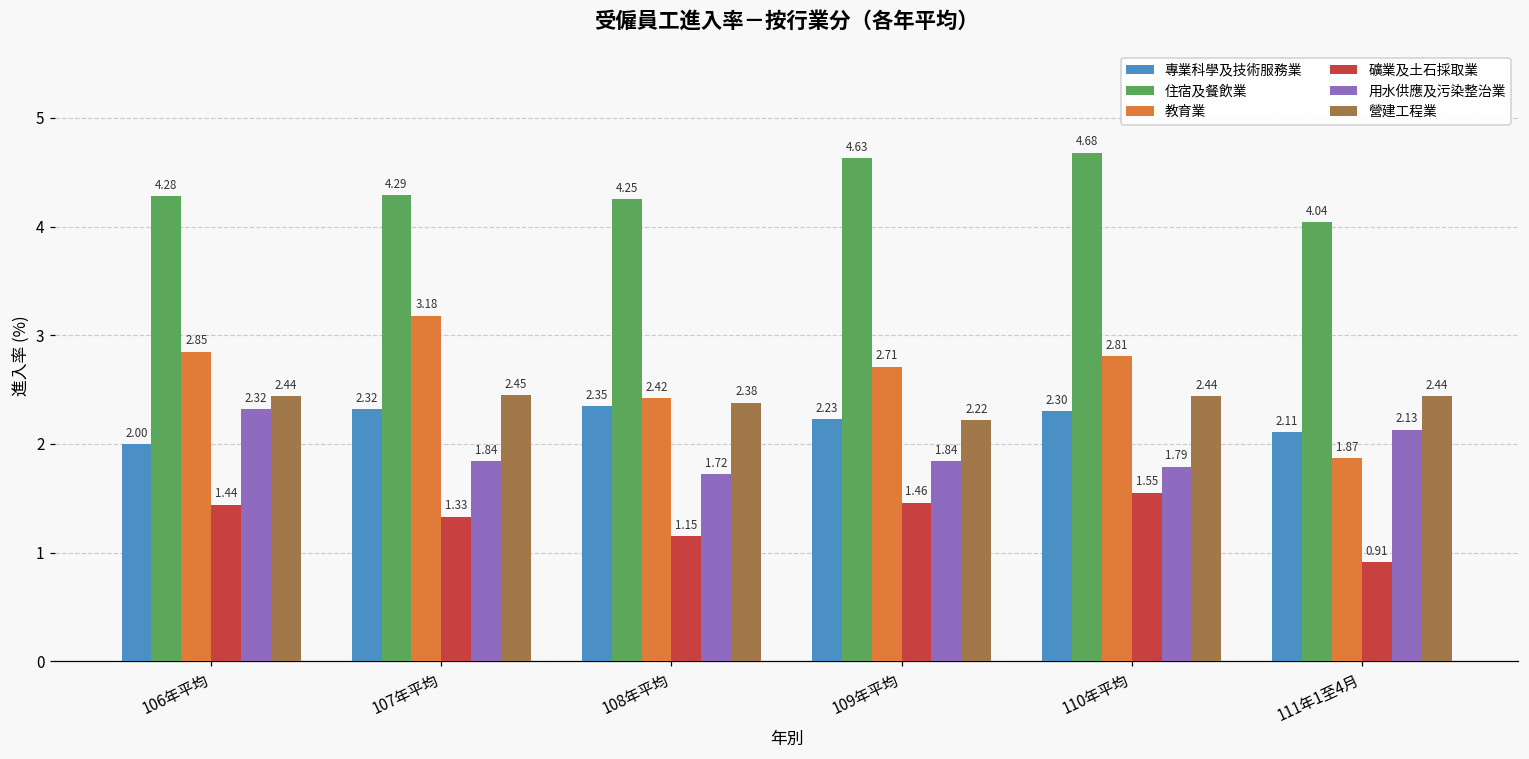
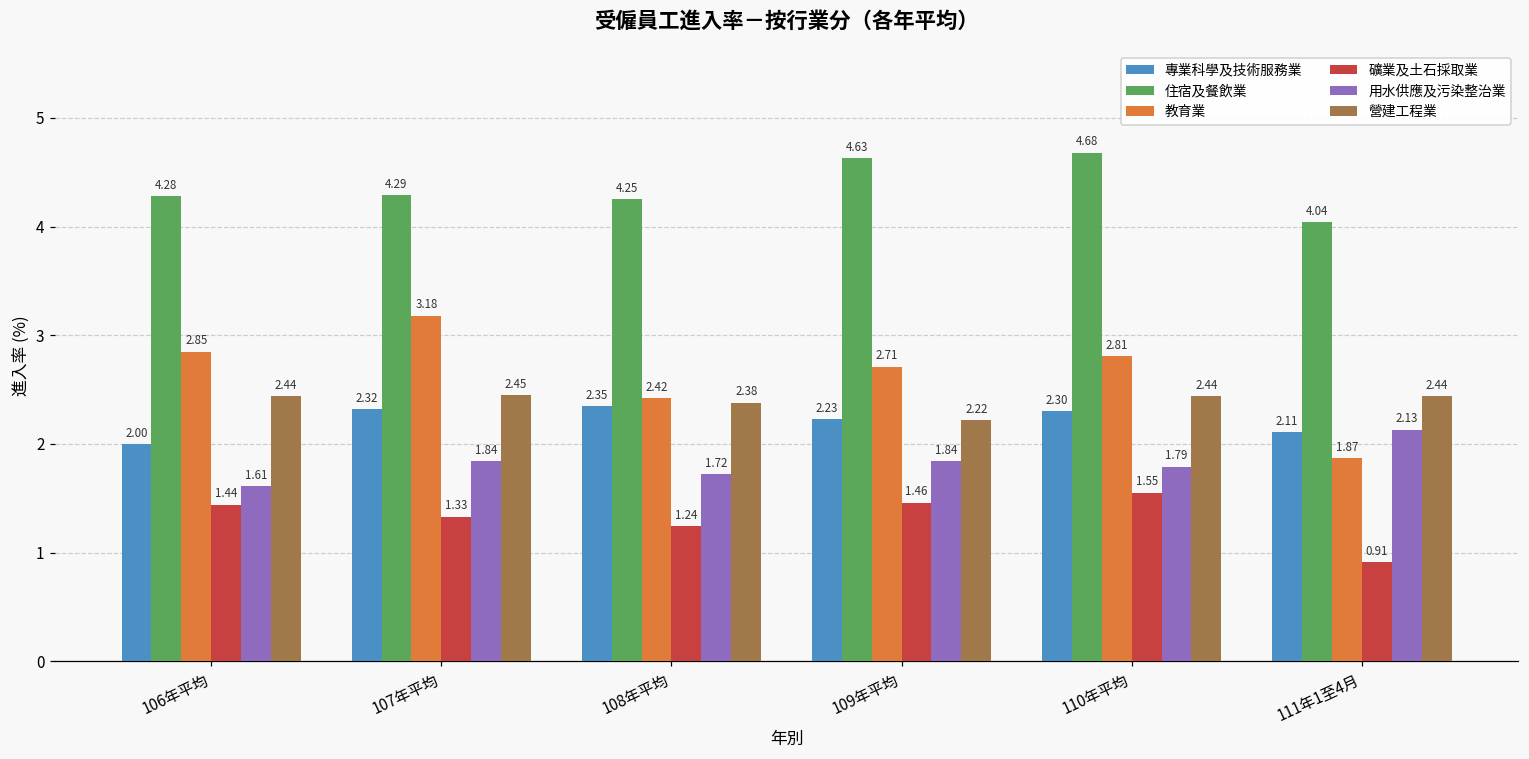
用水供應及污染整治業, 106年平均: 2.32 -> 1.61
礦業及土石採取業, 108年平均: 1.15 -> 1.24
